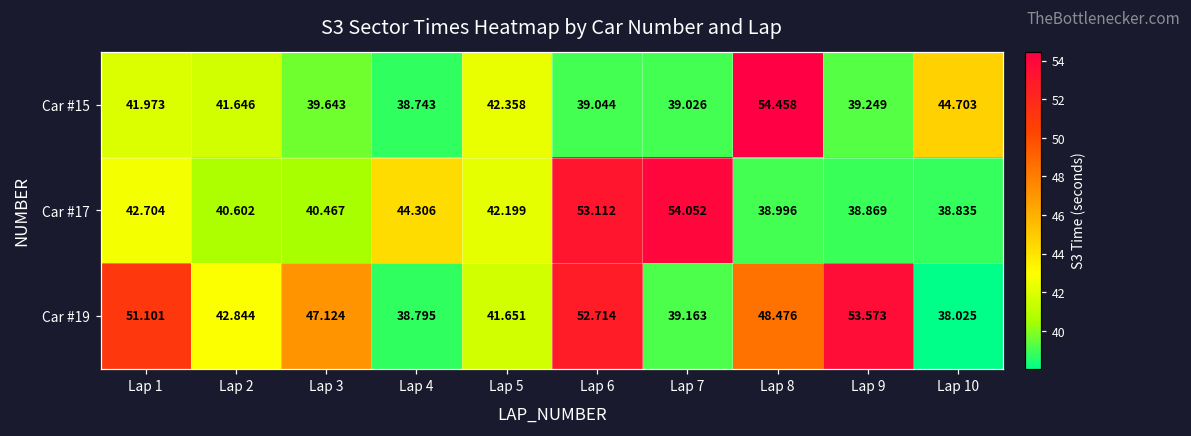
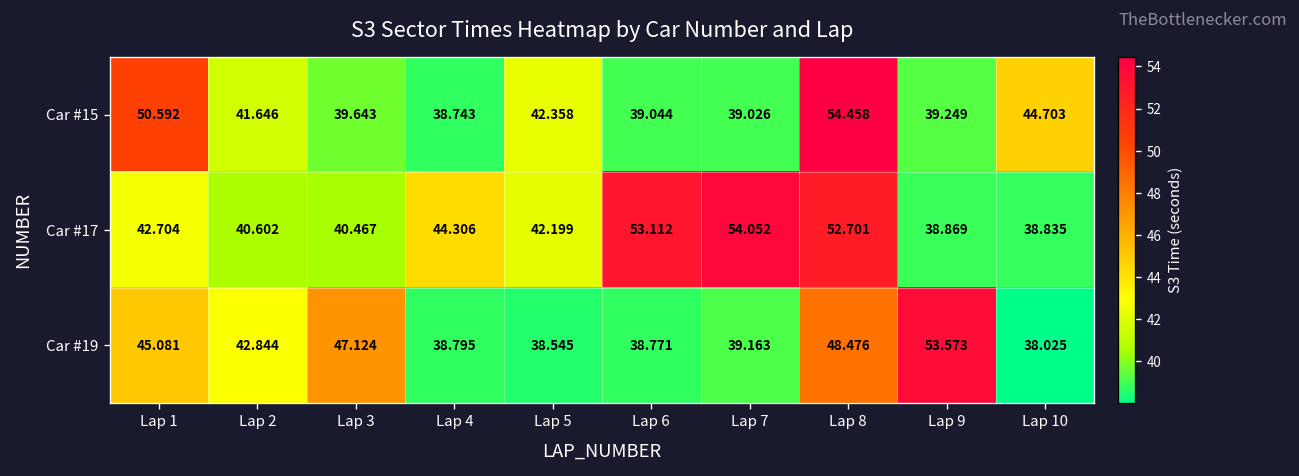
Car #15, Lap 1: 41.973 -> 50.592
Car #17, Lap 8: 38.996 -> 52.701
Car #19, Lap 1: 51.101 -> 45.081
Car #19, Lap 5: 41.651 -> 38.545
Car #19, Lap 6: 52.714 -> 38.771
